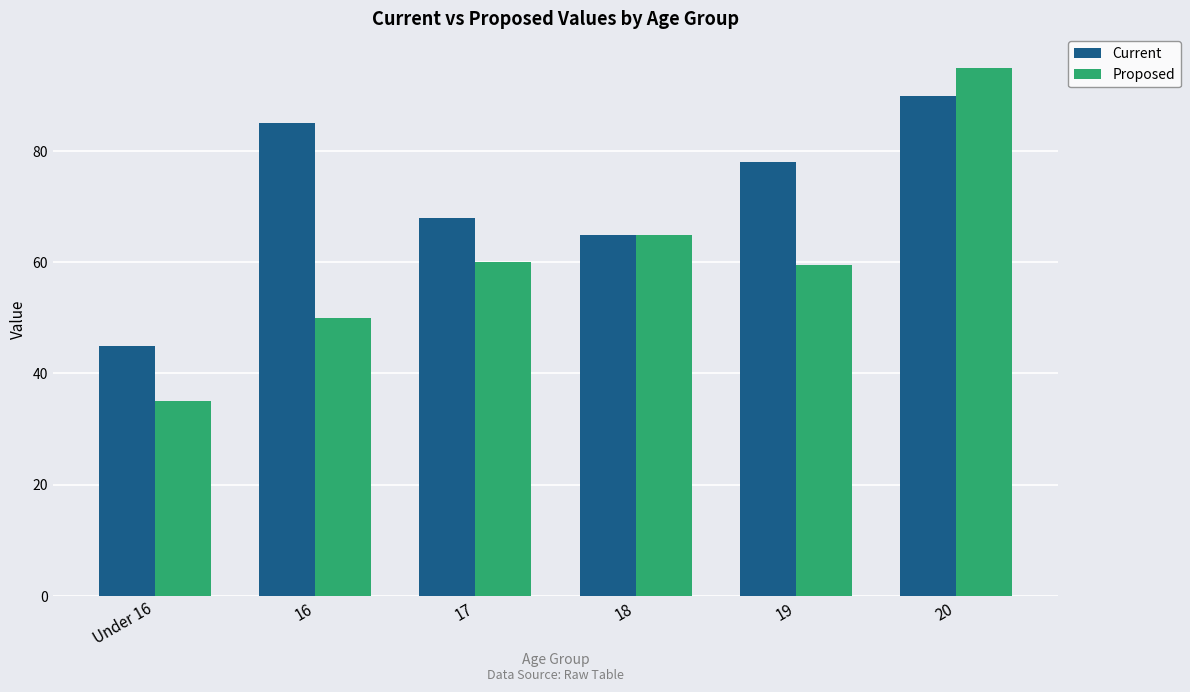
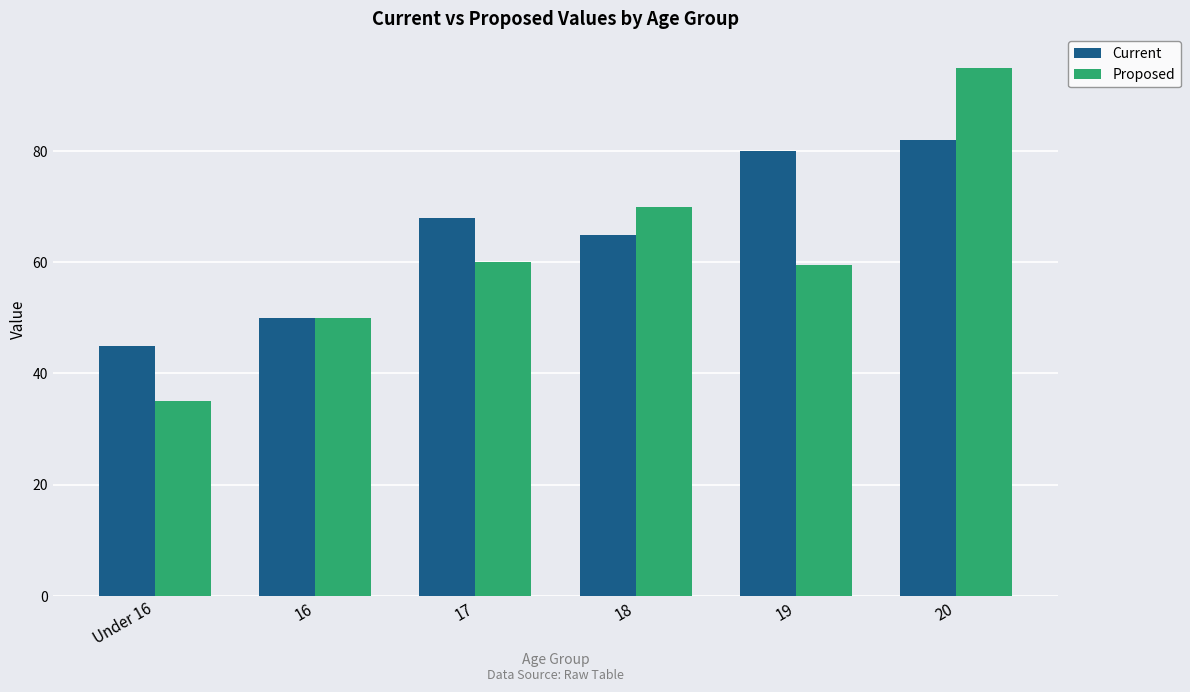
Current, 16: 85 -> 50
Proposed, 18: 65 -> 70
Current, 19: 78 -> 80
Current, 20: 90 -> 82
